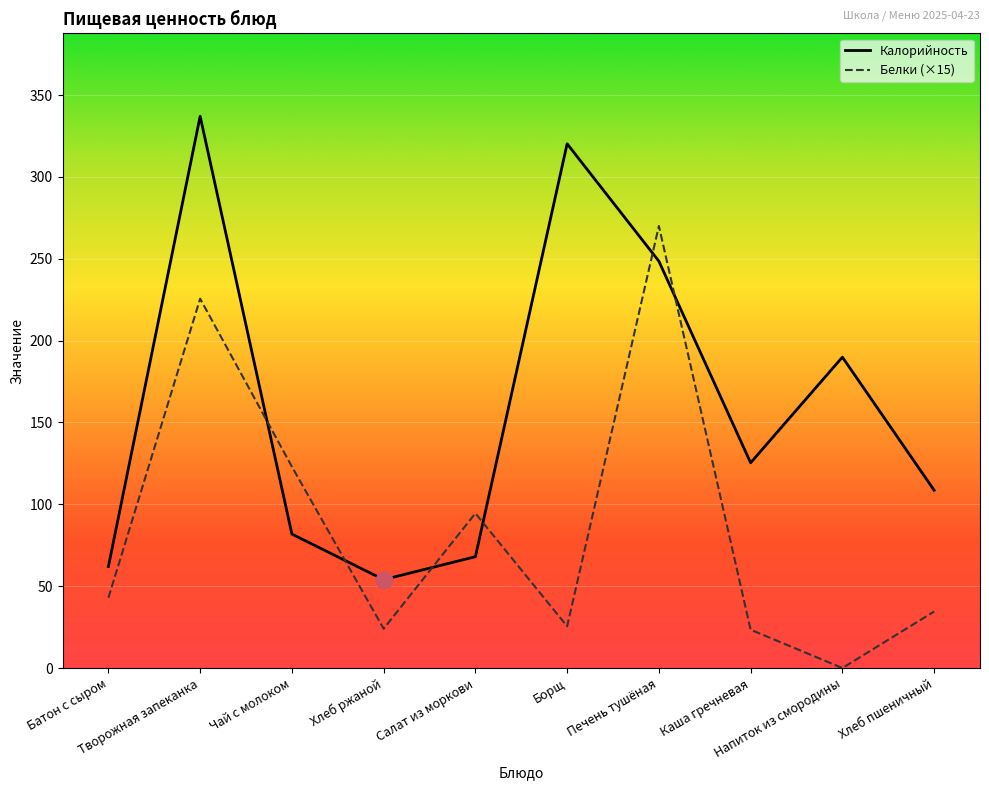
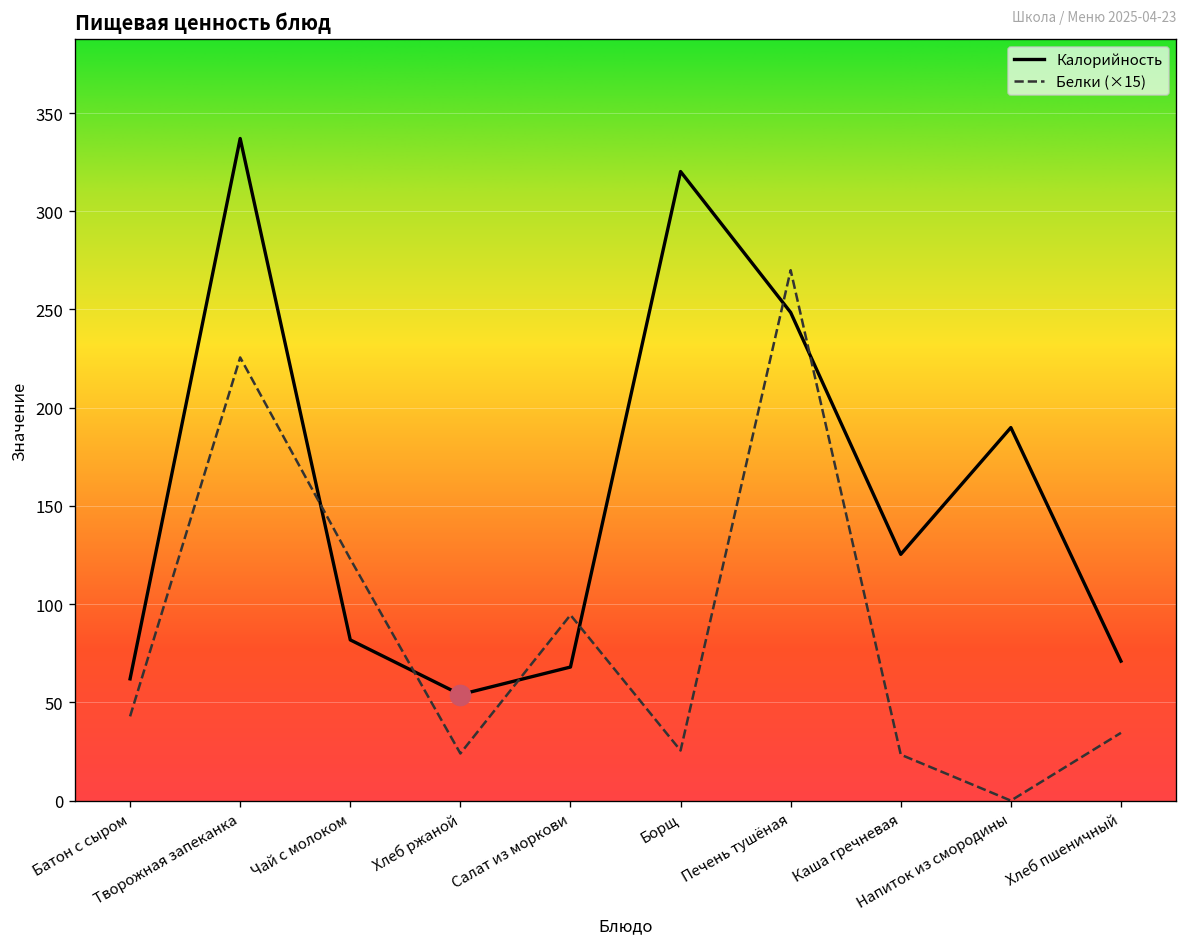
Калорийность, Хлеб пшеничный: 109 -> 71
